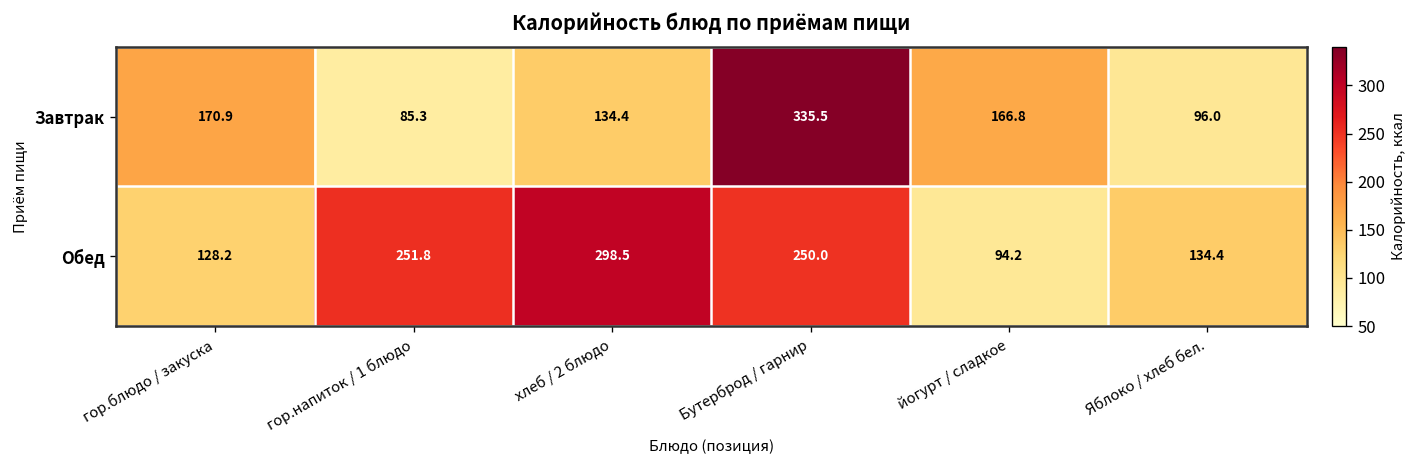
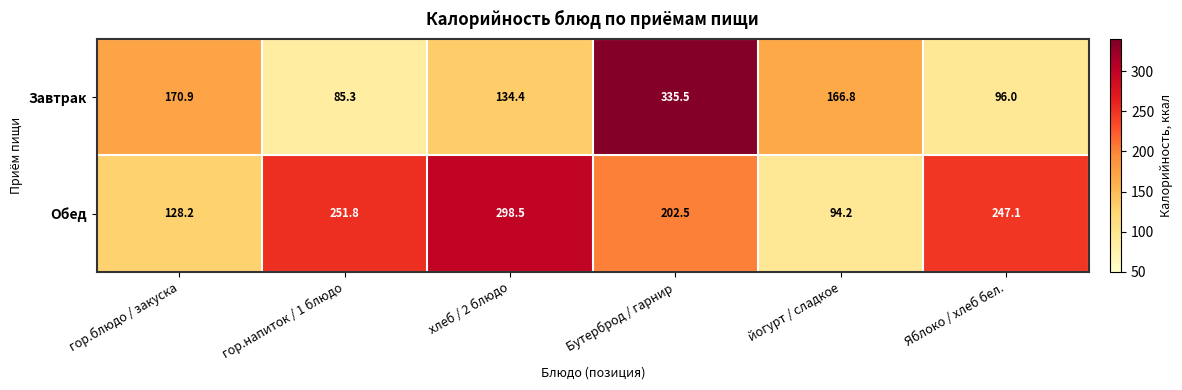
Обед, Бутерброд / гарнир: 250.0 -> 202.5
Обед, Яблоко / хлеб бел.: 134.4 -> 247.1
